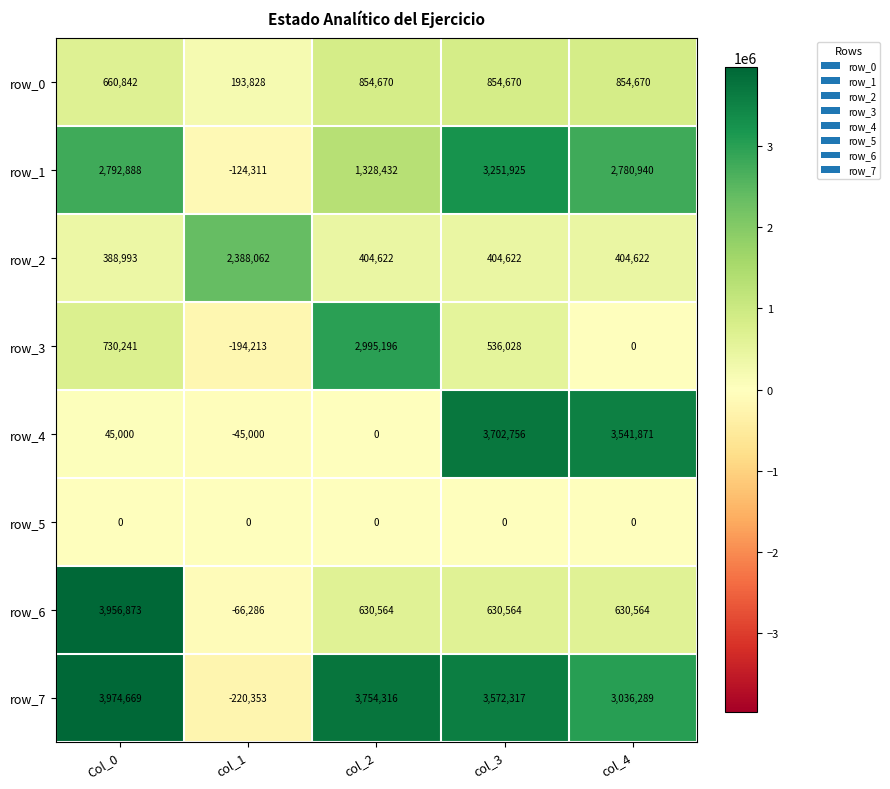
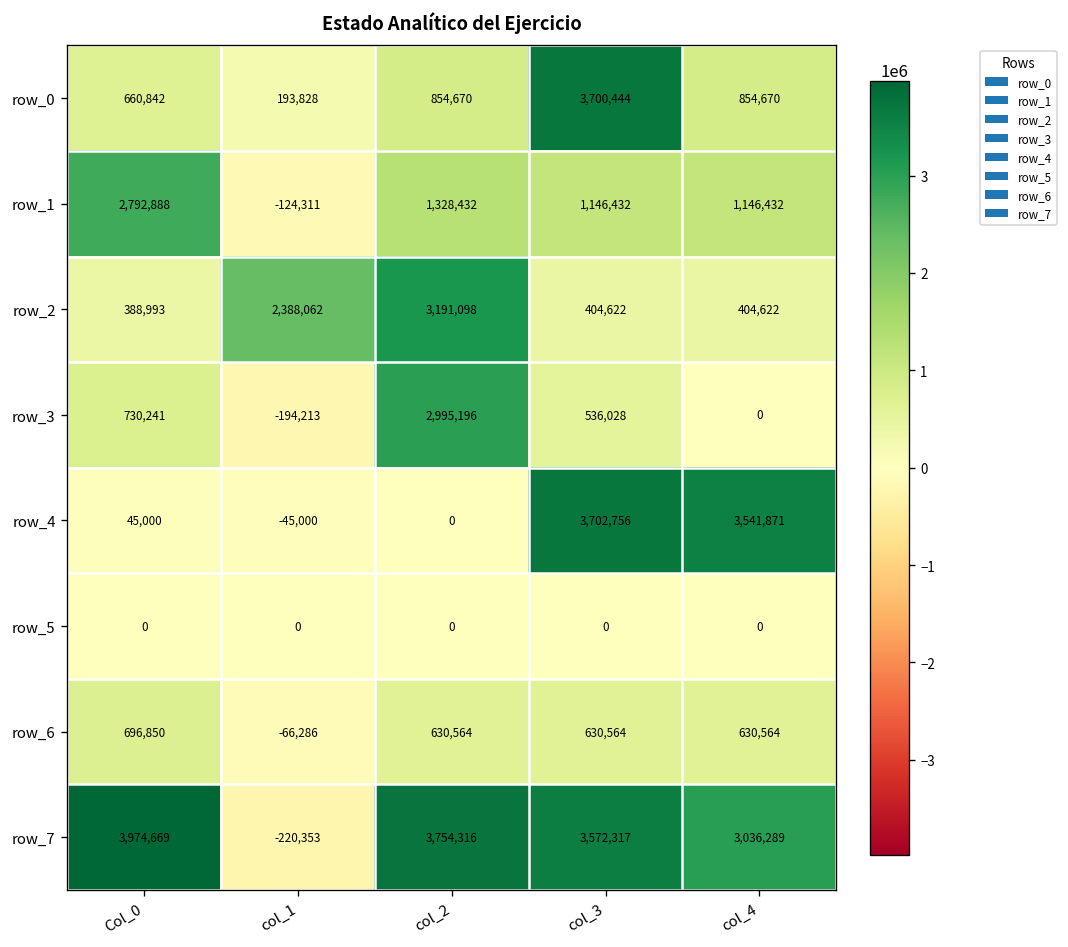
row_0, col_3: 854,670 -> 3,700,444
row_1, col_3: 3,251,925 -> 1,146,432
row_1, col_4: 2,780,940 -> 1,146,432
row_2, col_2: 404,622 -> 3,191,098
row_6, Col_0: 3,956,873 -> 696,850
